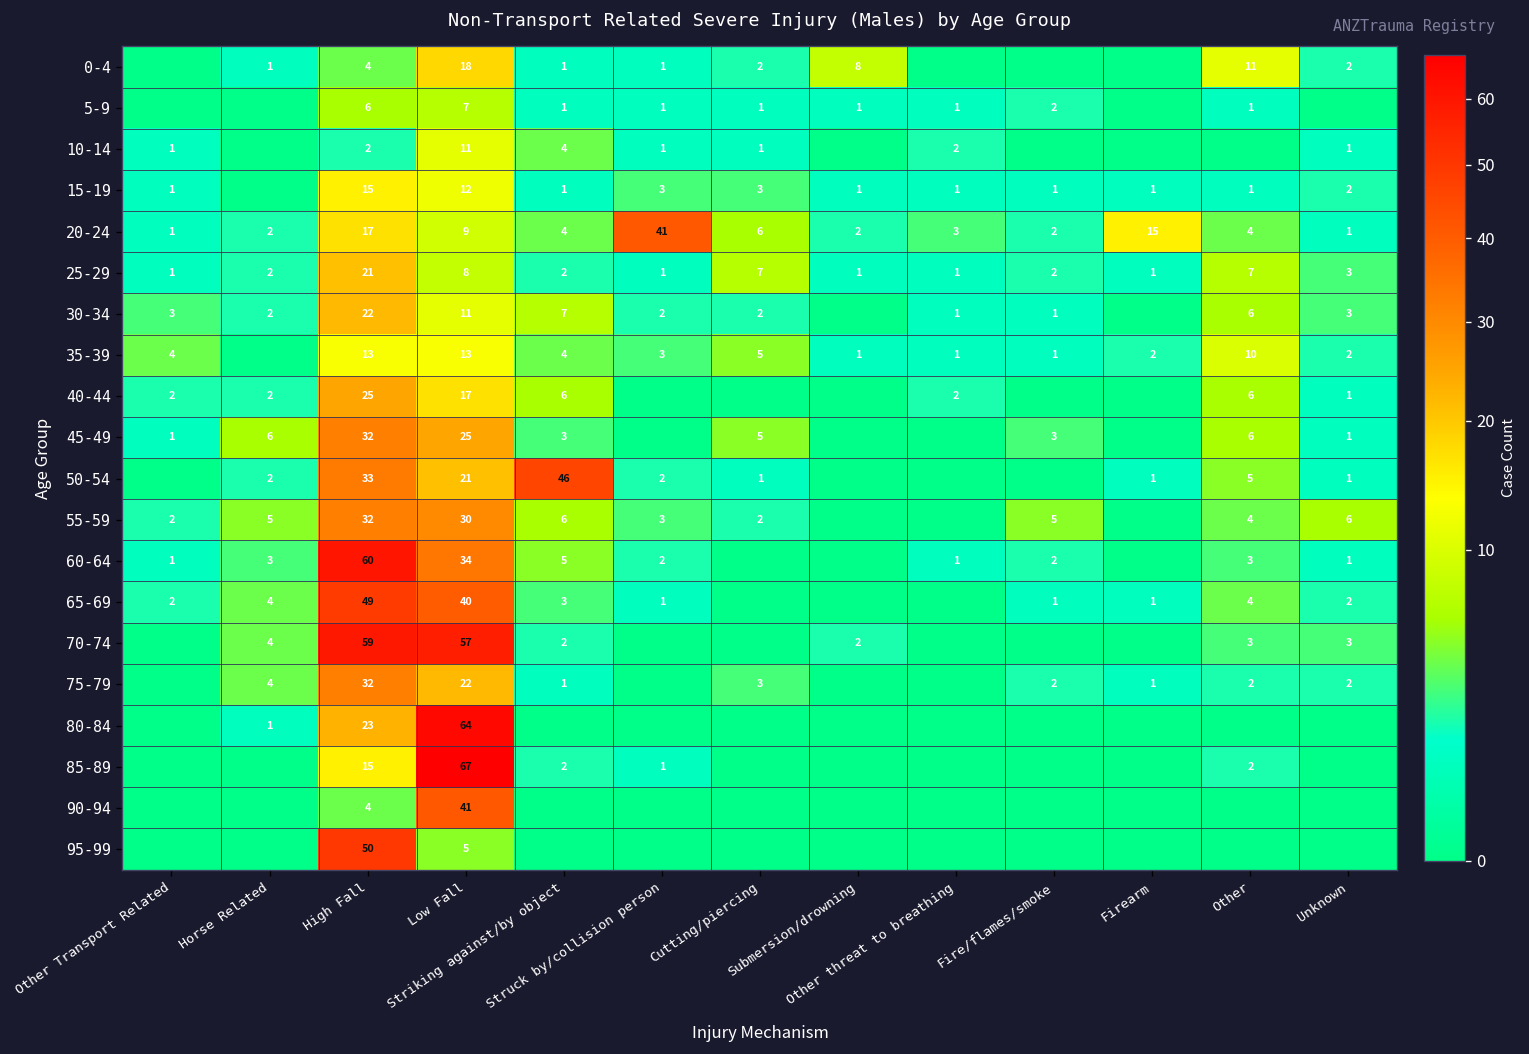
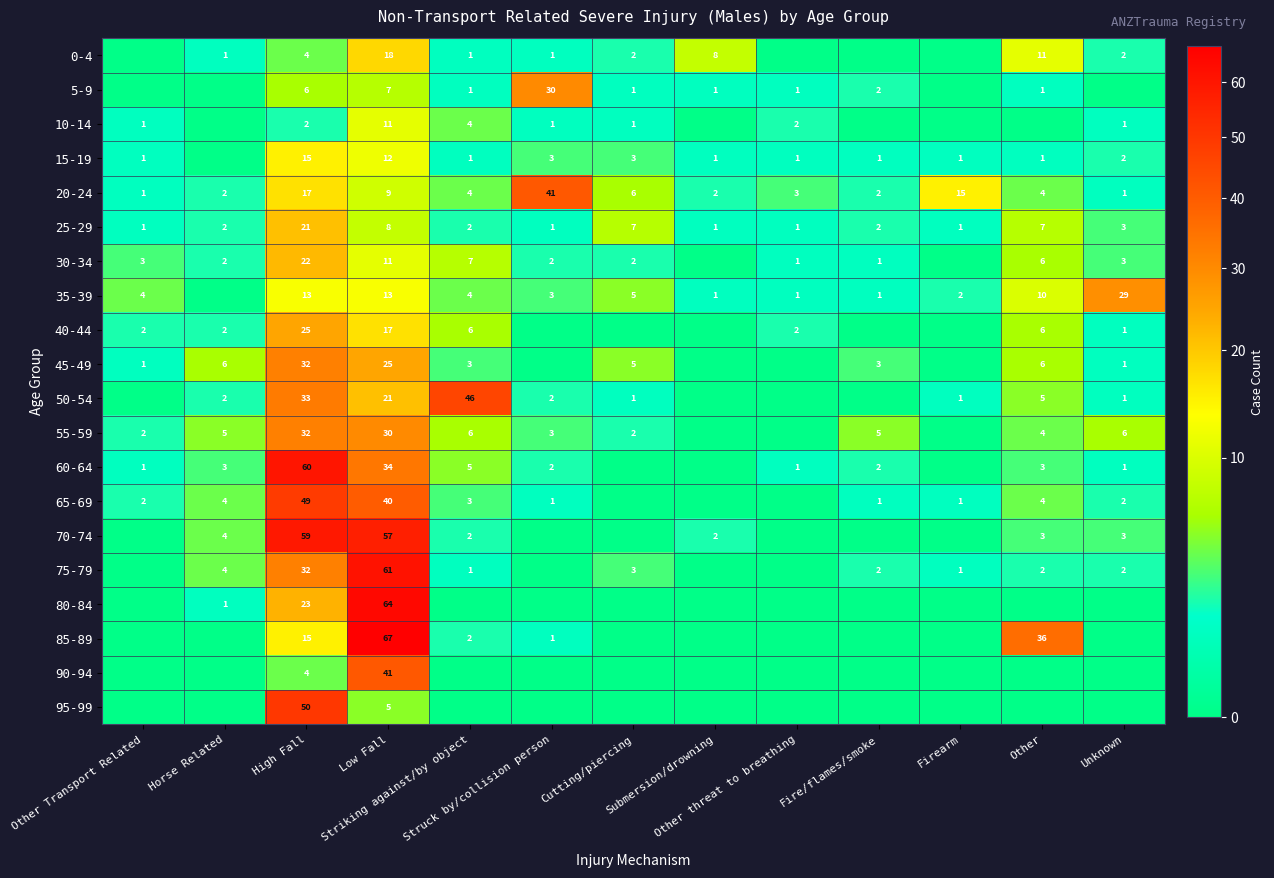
5-9, Struck by/collision person: 1 -> 30
35-39, Unknown: 2 -> 29
75-79, Low Fall: 22 -> 61
85-89, Other: 2 -> 36
